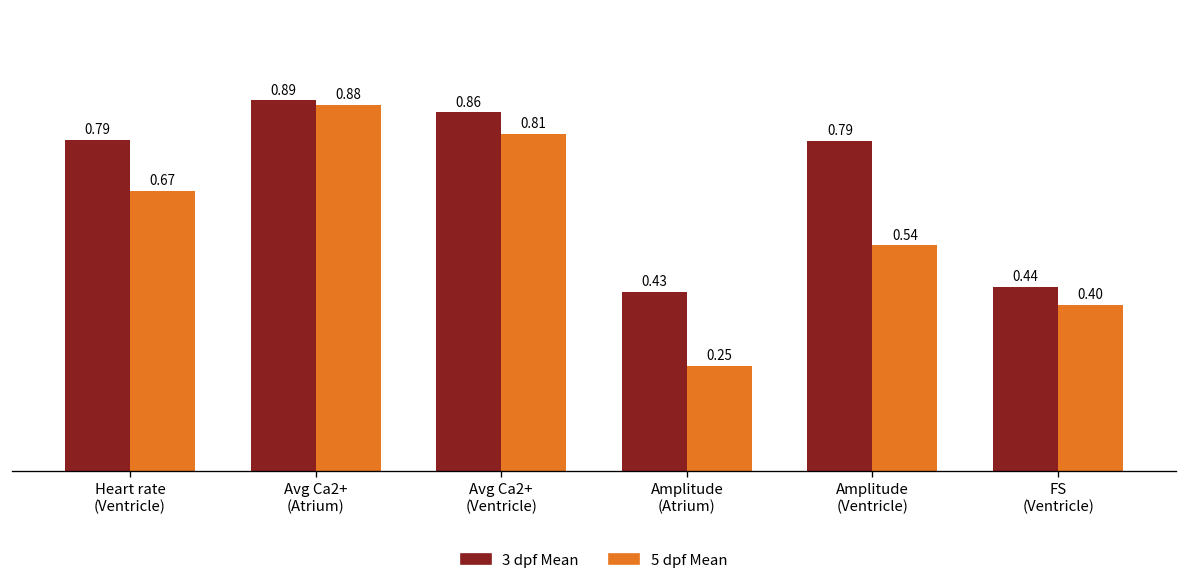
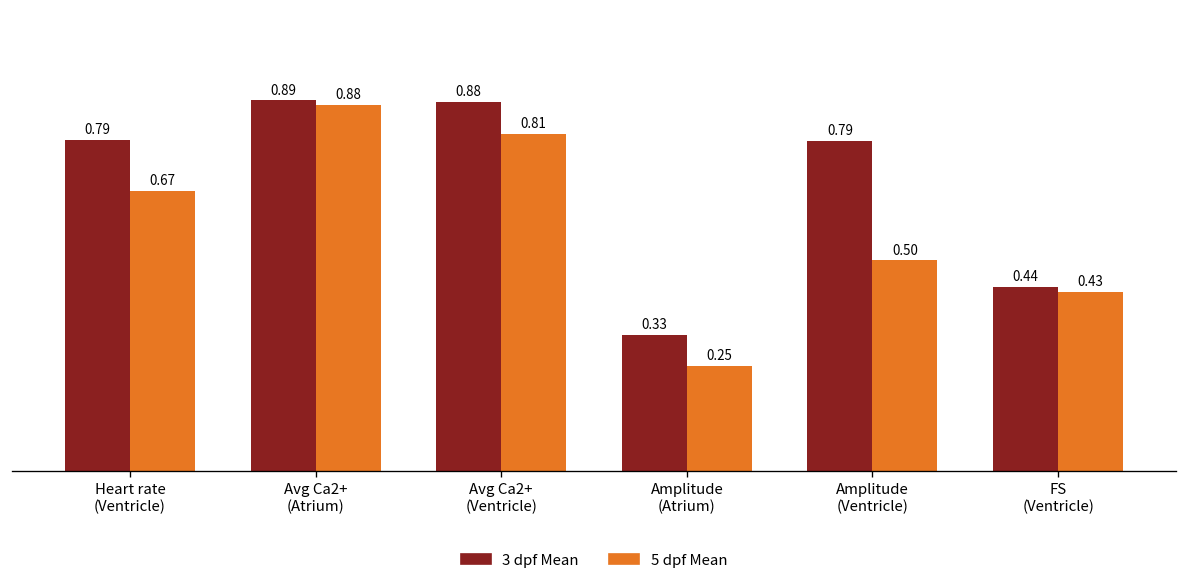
3 dpf Mean, Avg Ca2+ (Ventricle): 0.86 -> 0.88
3 dpf Mean, Amplitude (Atrium): 0.43 -> 0.33
5 dpf Mean, Amplitude (Ventricle): 0.54 -> 0.50
5 dpf Mean, FS (Ventricle): 0.40 -> 0.43
